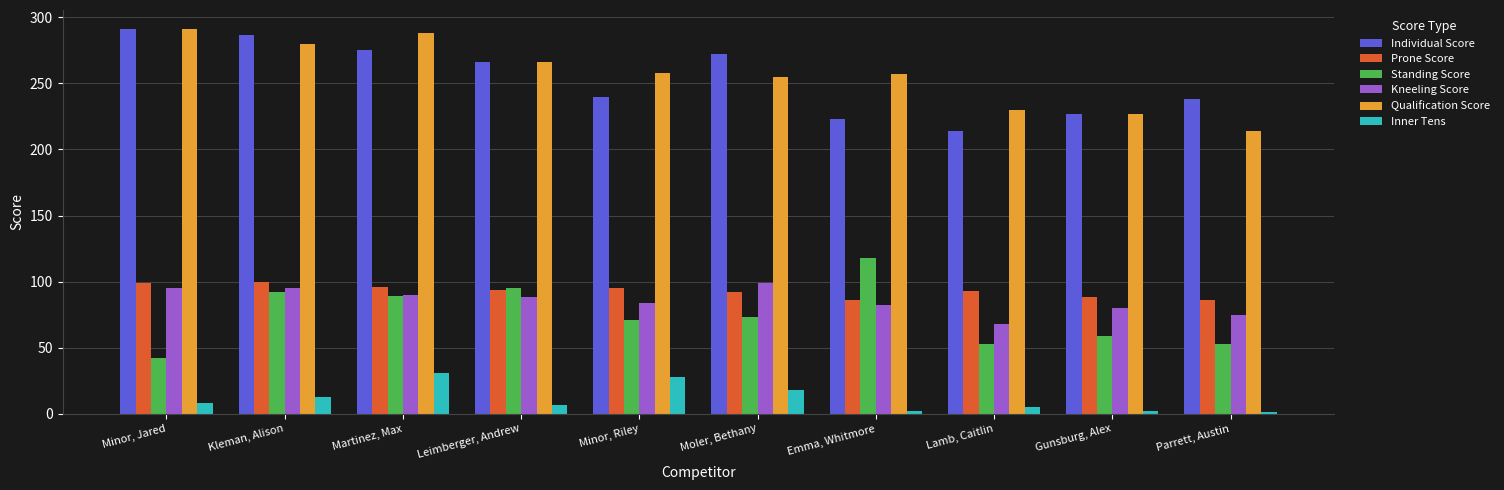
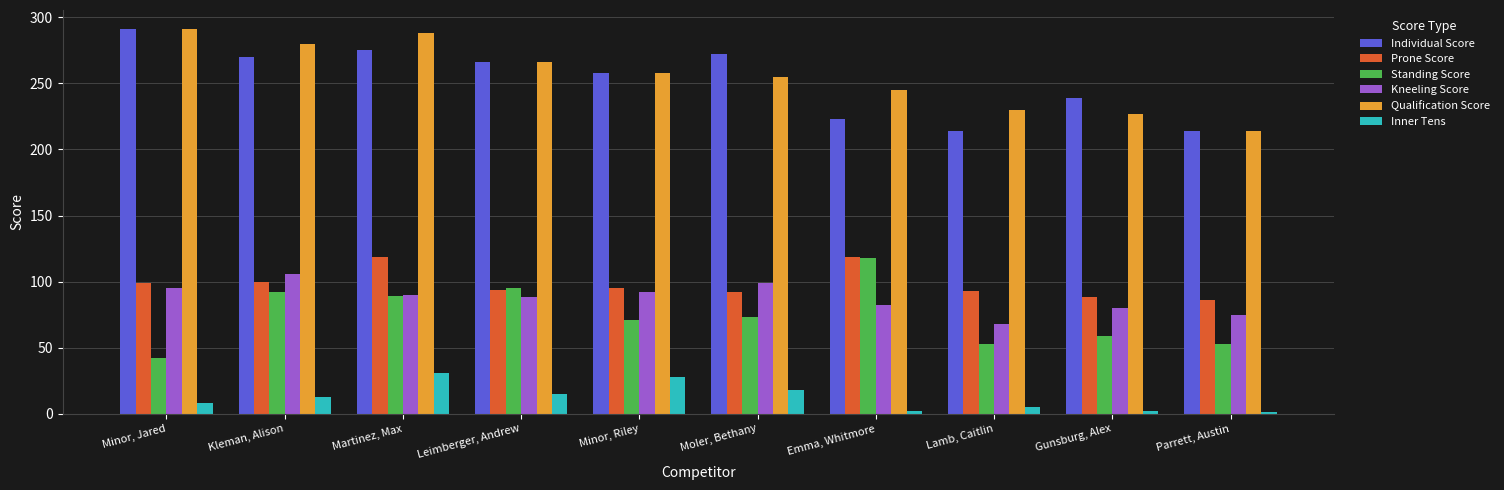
Individual Score, Kleman, Alison: 287 -> 270
Kneeling Score, Kleman, Alison: 95 -> 106
Prone Score, Martinez, Max: 96 -> 119
Inner Tens, Leimberger, Andrew: 7 -> 15
Individual Score, Minor, Riley: 240 -> 258
Kneeling Score, Minor, Riley: 84 -> 92
Prone Score, Emma, Whitmore: 86 -> 119
Qualification Score, Emma, Whitmore: 257 -> 245
Individual Score, Gunsburg, Alex: 227 -> 239
Individual Score, Parrett, Austin: 238 -> 214
